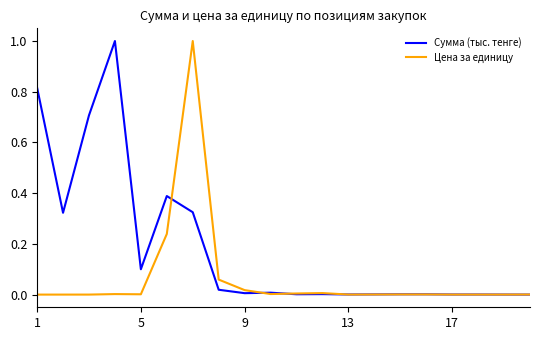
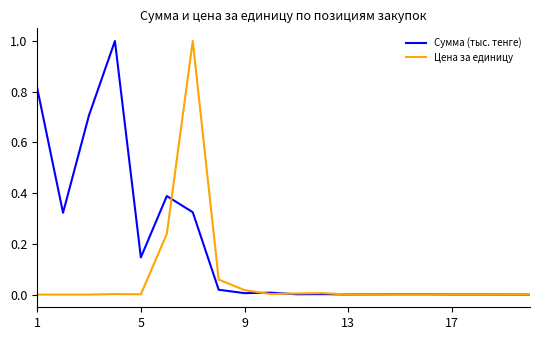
Сумма (тыс. тенге), 5: 0.10 -> 0.15
